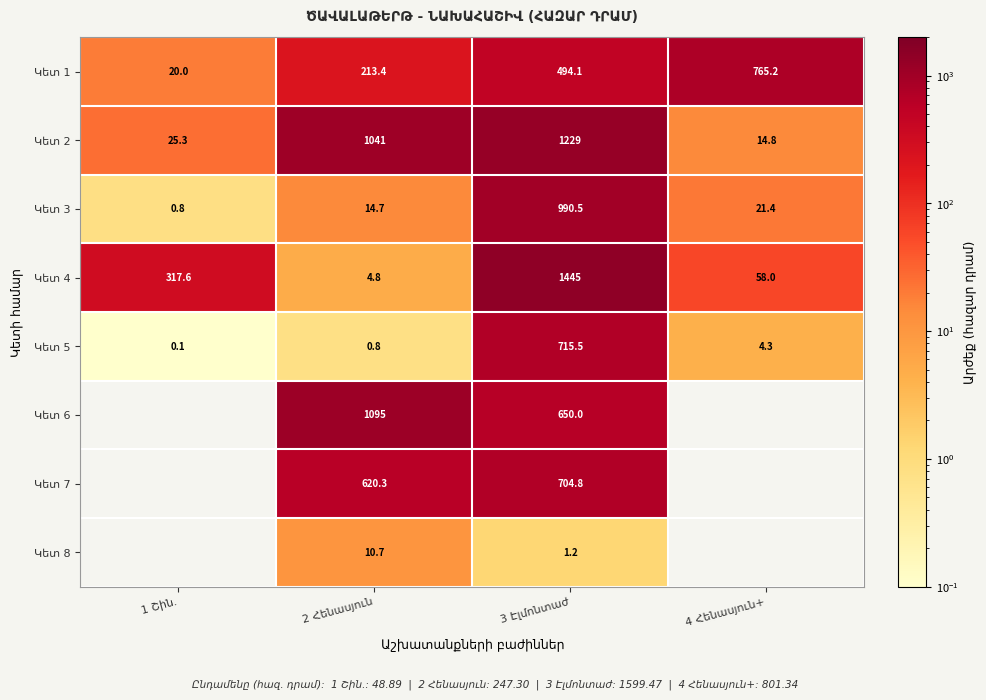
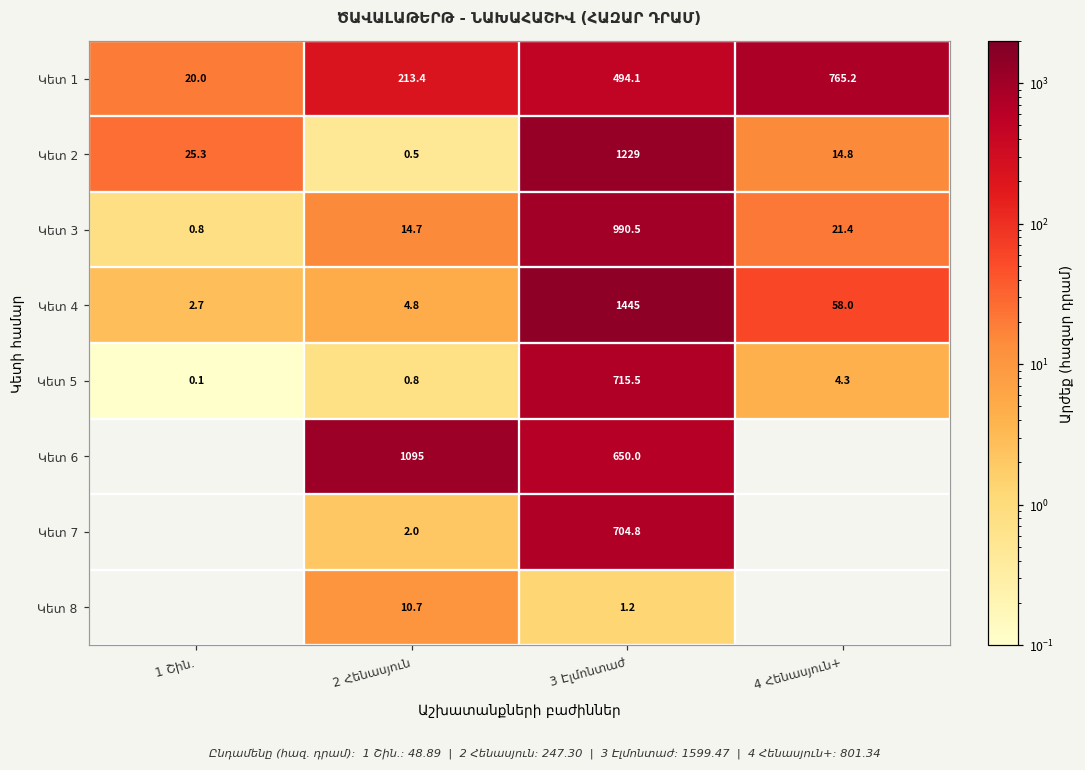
Կետ 2, 2 Հենասյուն: 1041 -> 0.5
Կետ 4, 1 Շին.: 317.6 -> 2.7
Կետ 7, 2 Հենասյուն: 620.3 -> 2.0
